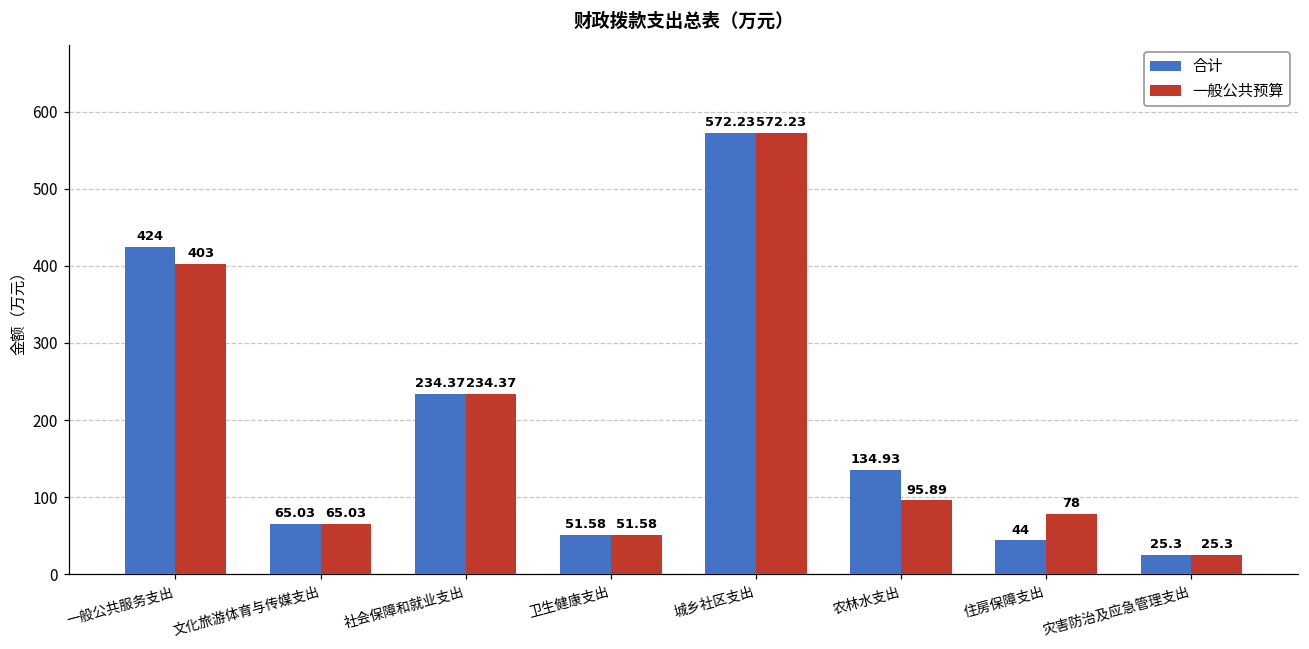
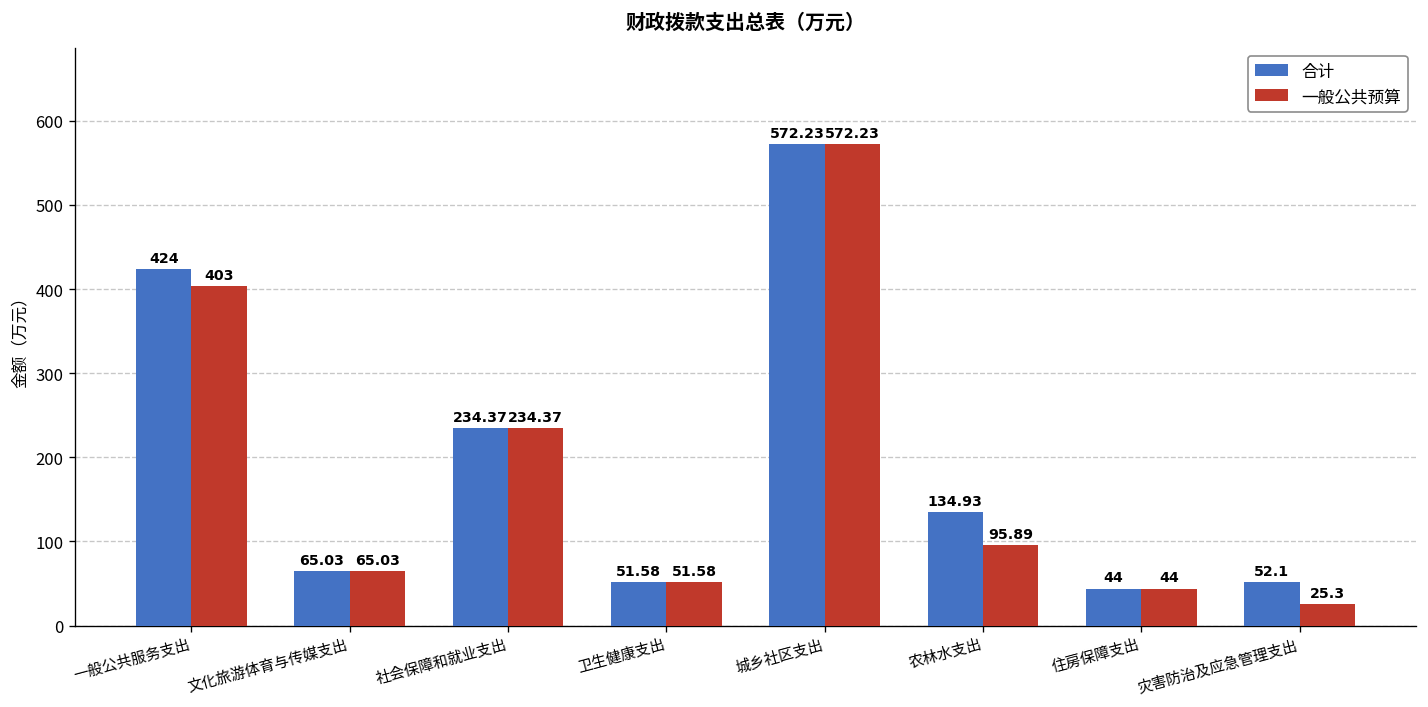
一般公共预算, 住房保障支出: 78 -> 44
合计, 灾害防治及应急管理支出: 25.3 -> 52.1
